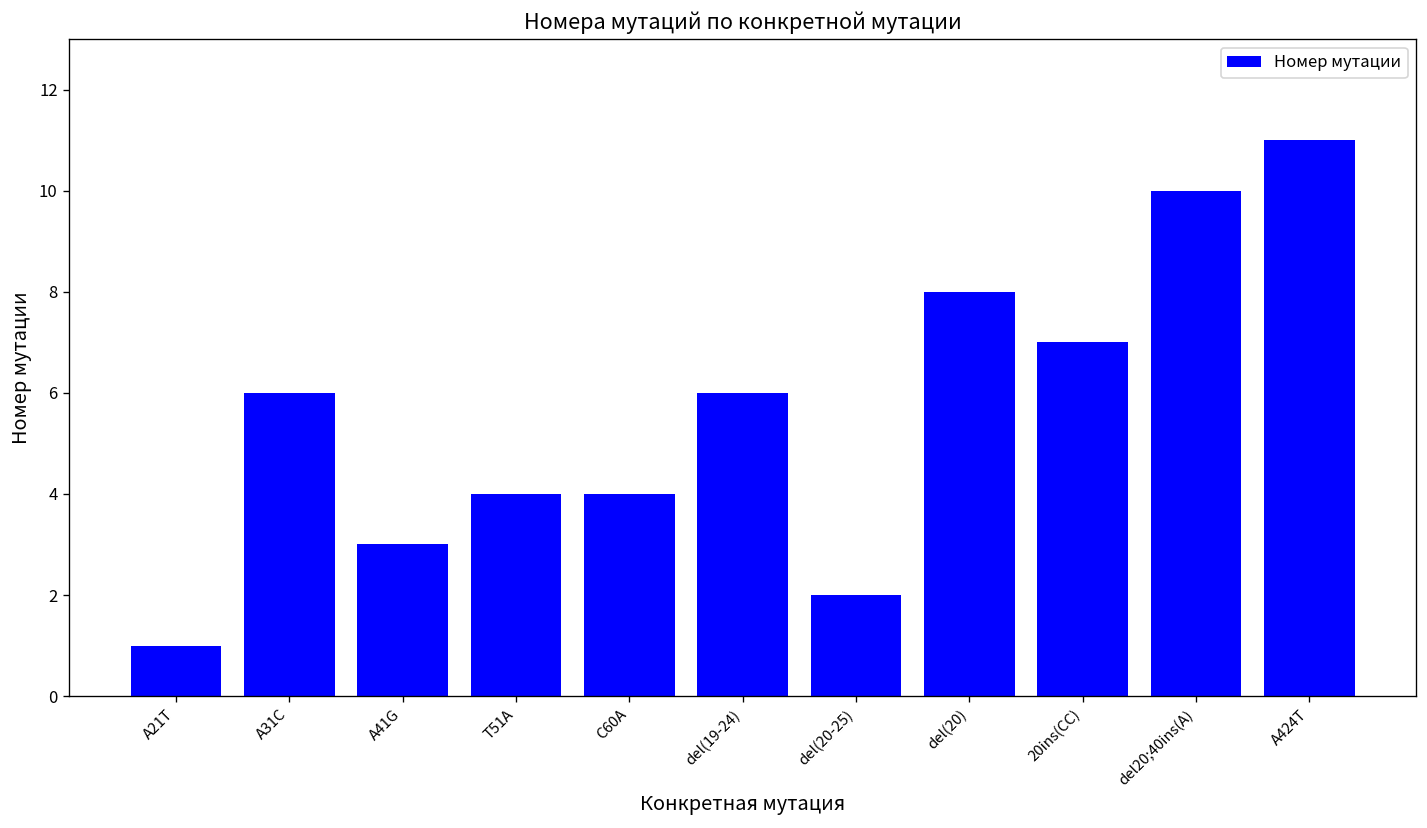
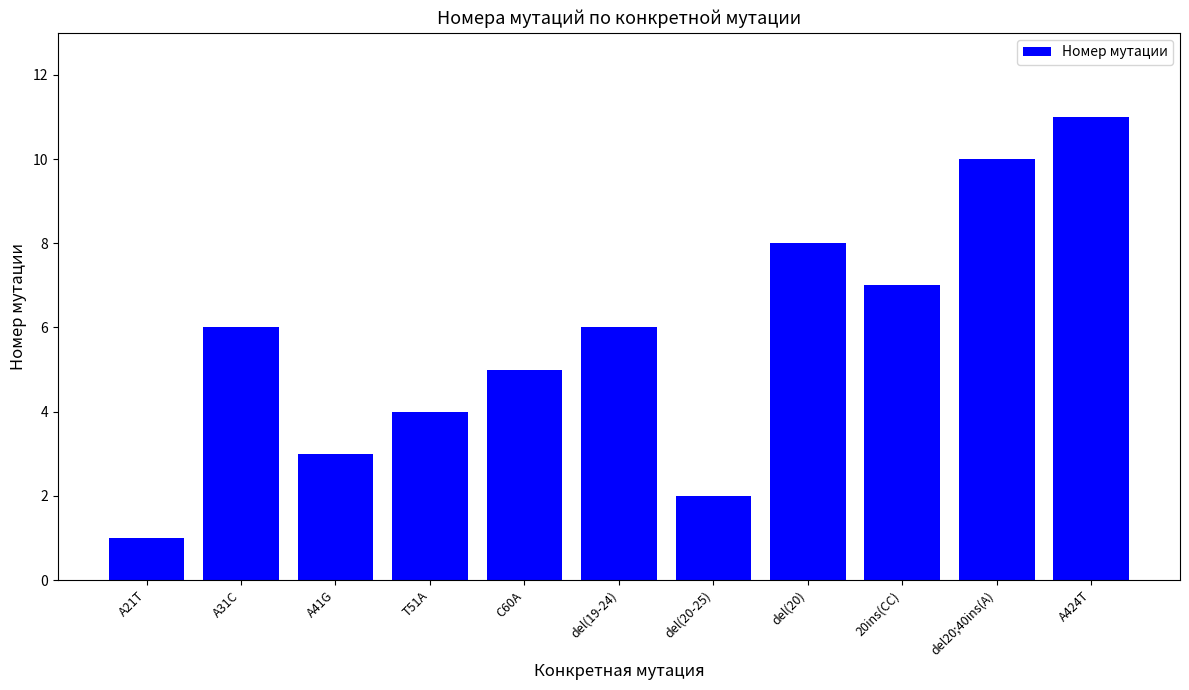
C60A: 4 -> 5
